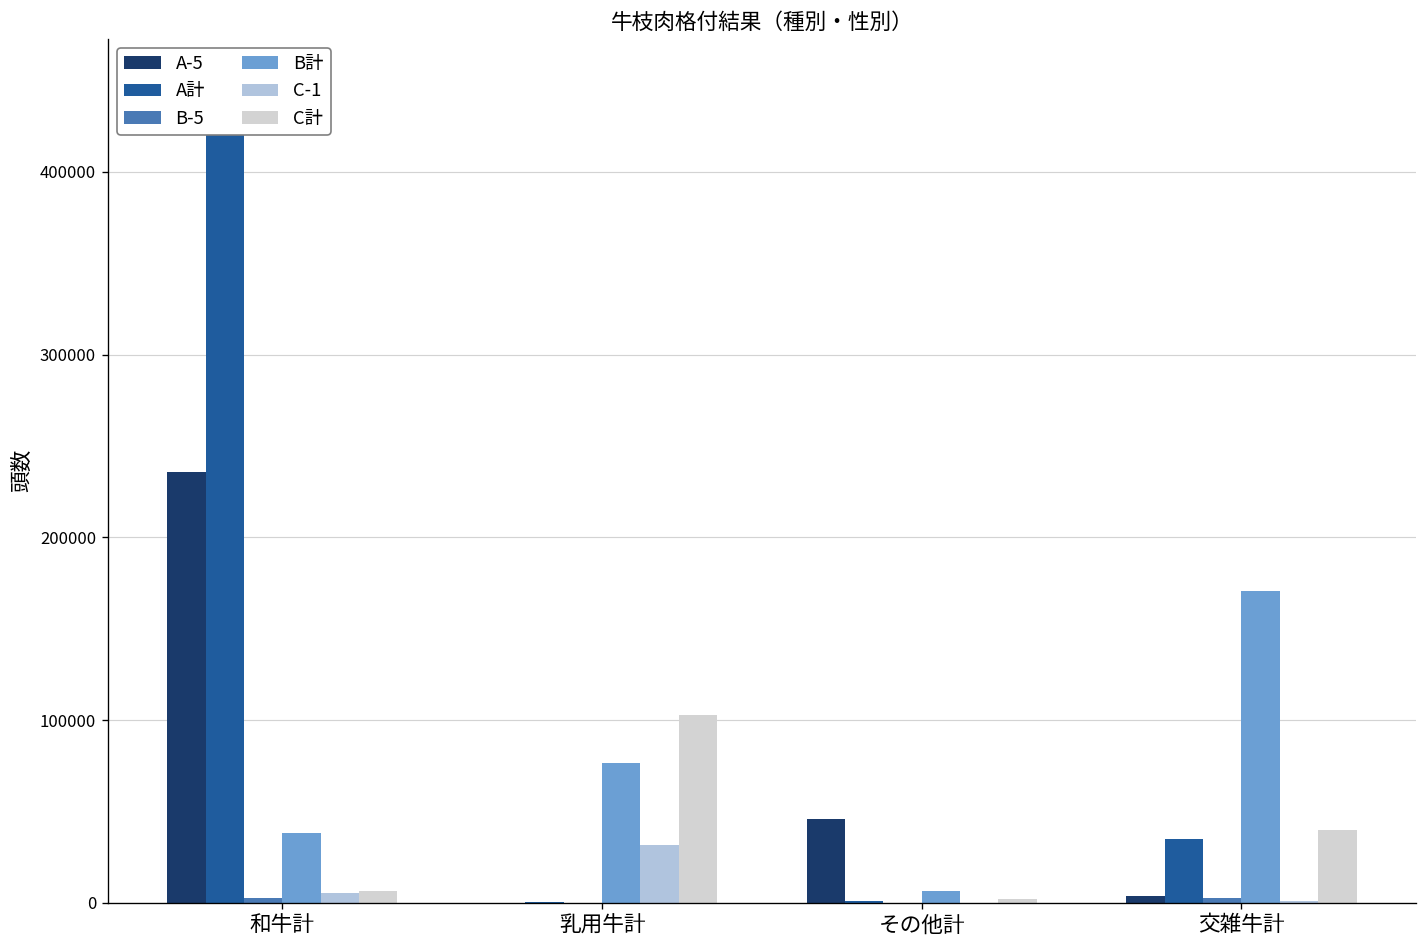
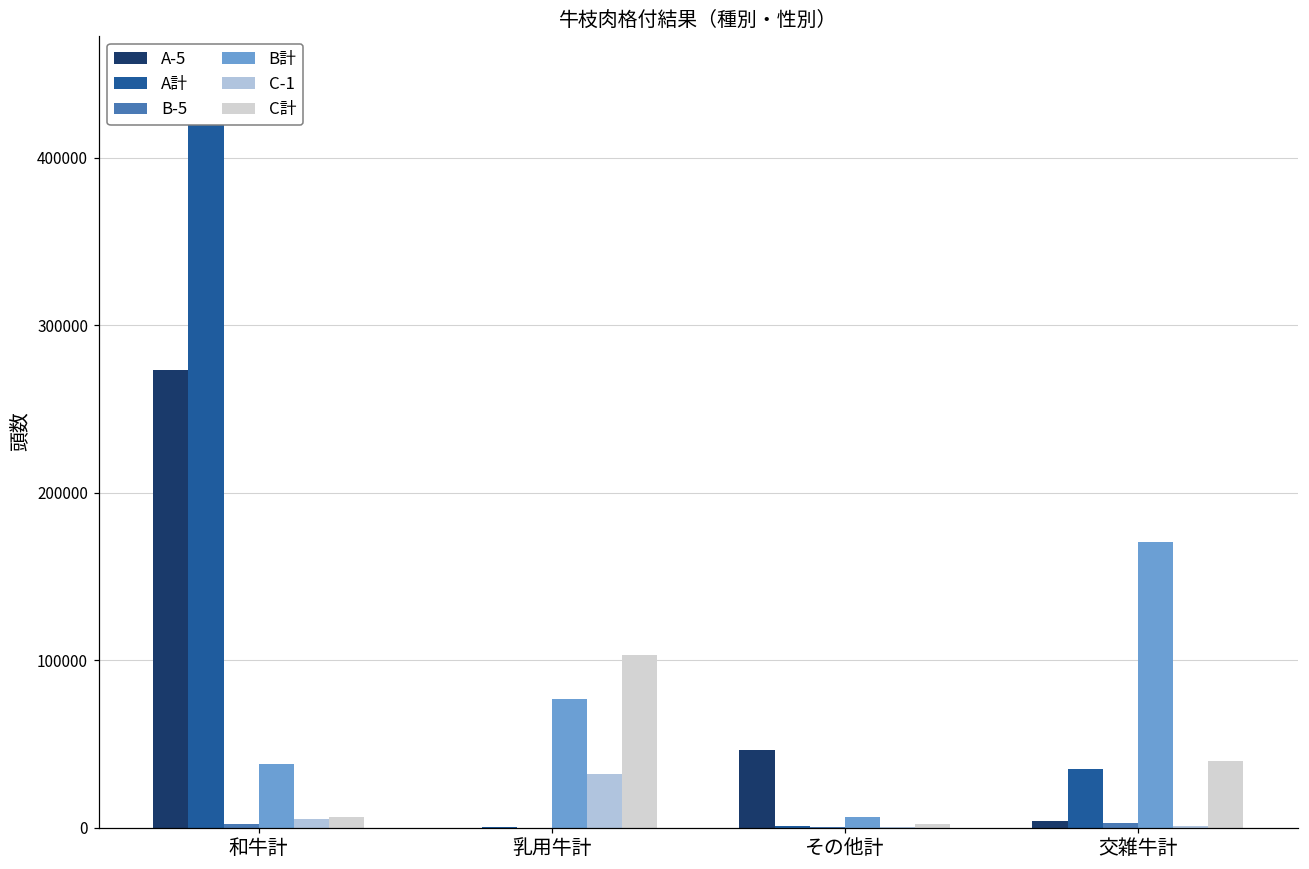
A-5, 和牛計: 236000 -> 273000
